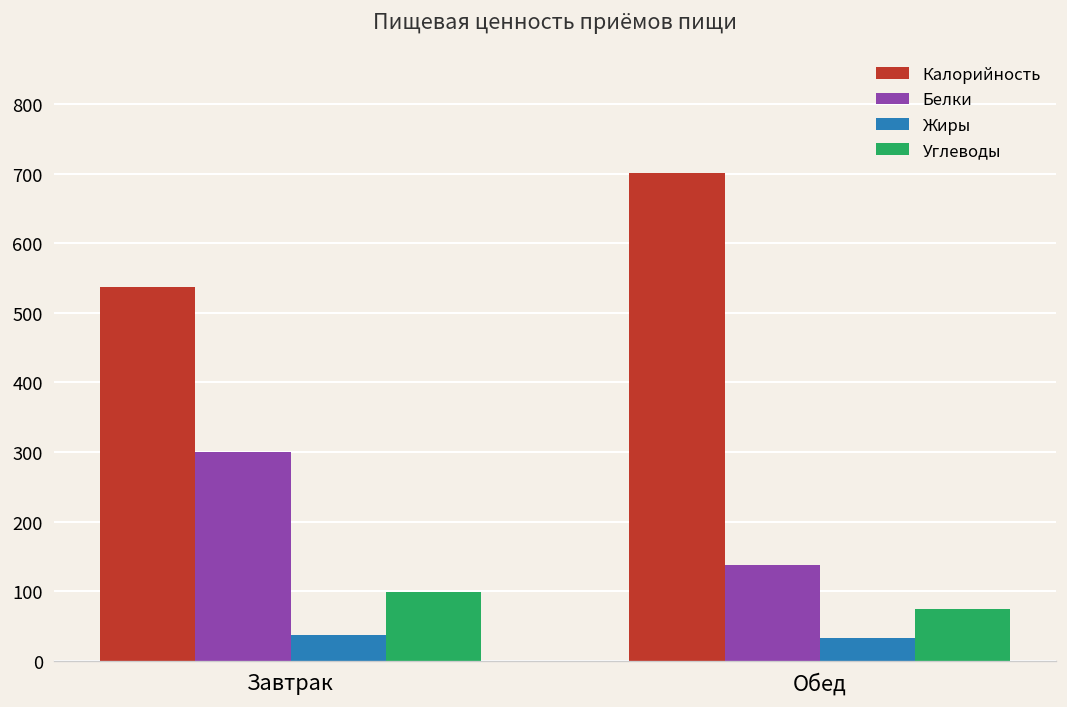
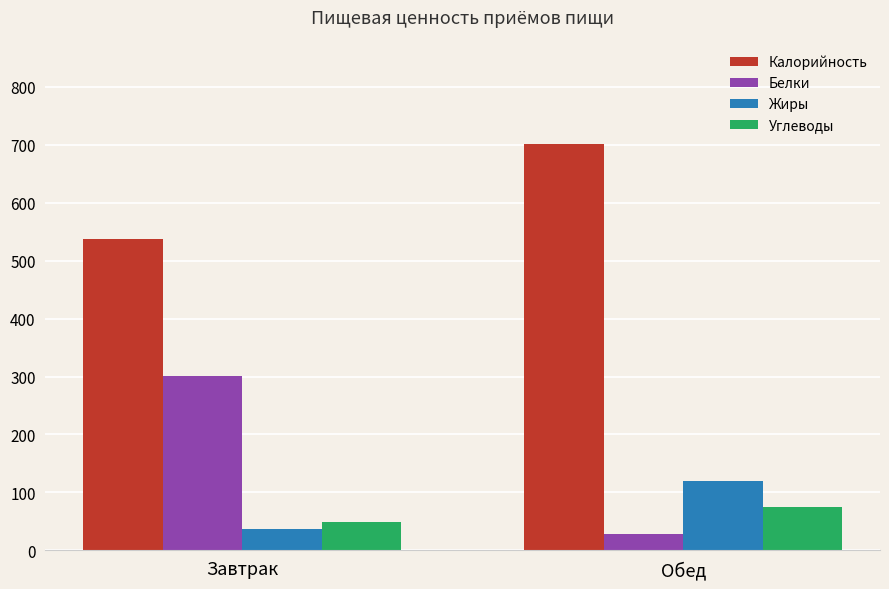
Углеводы, Завтрак: 100 -> 50
Белки, Обед: 140 -> 30
Жиры, Обед: 30 -> 120
